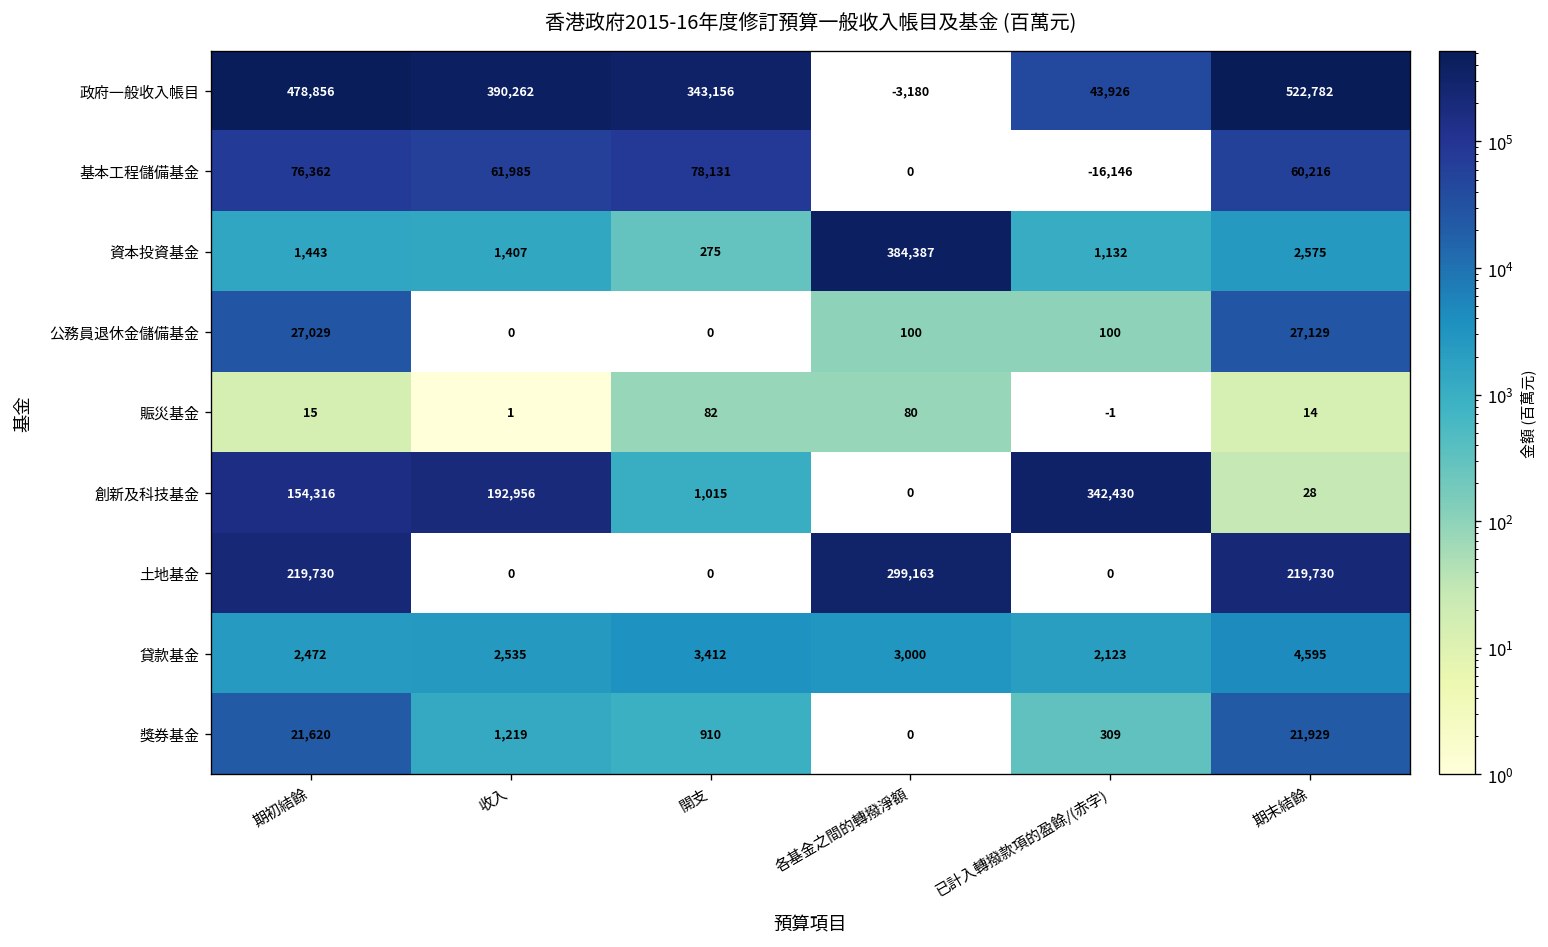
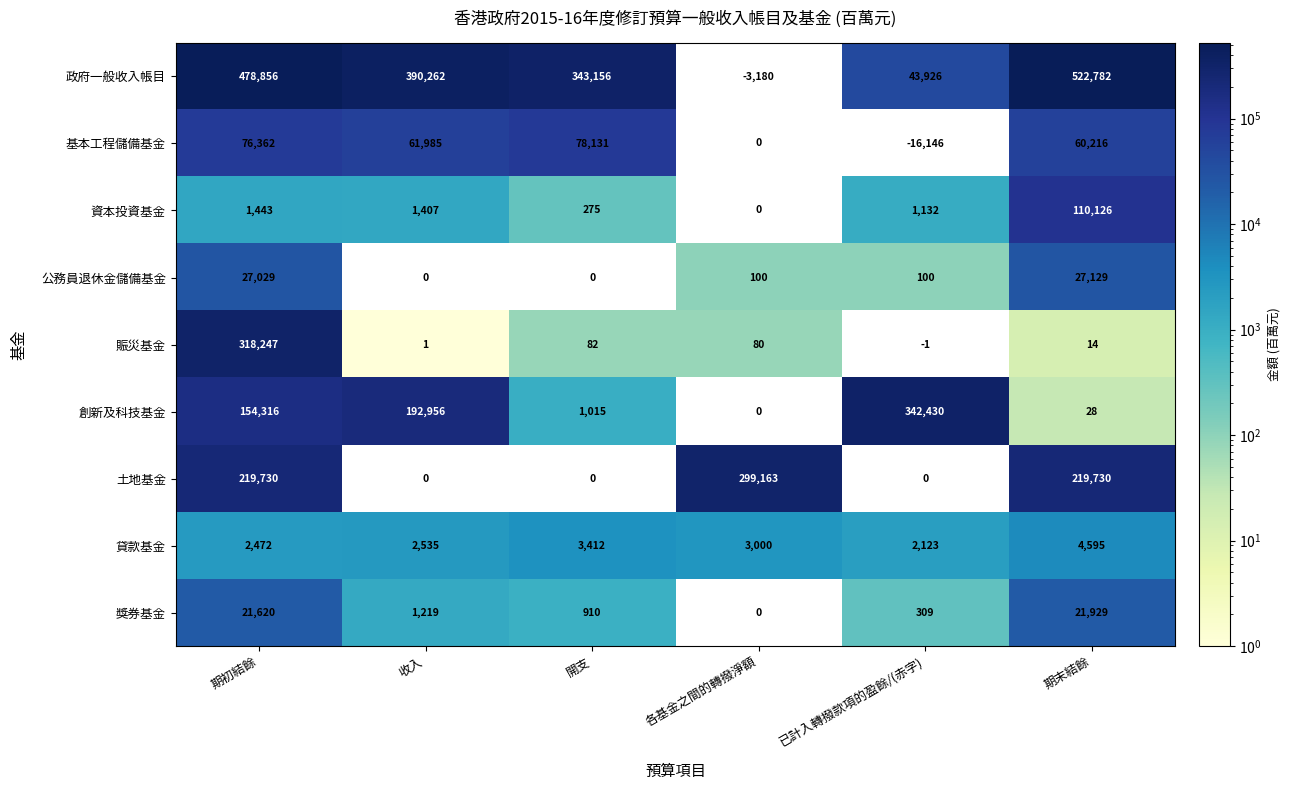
資本投資基金, 各基金之間的轉撥淨額: 384,387 -> 0
資本投資基金, 期末結餘: 2,575 -> 110,126
賑災基金, 期初結餘: 15 -> 318,247
